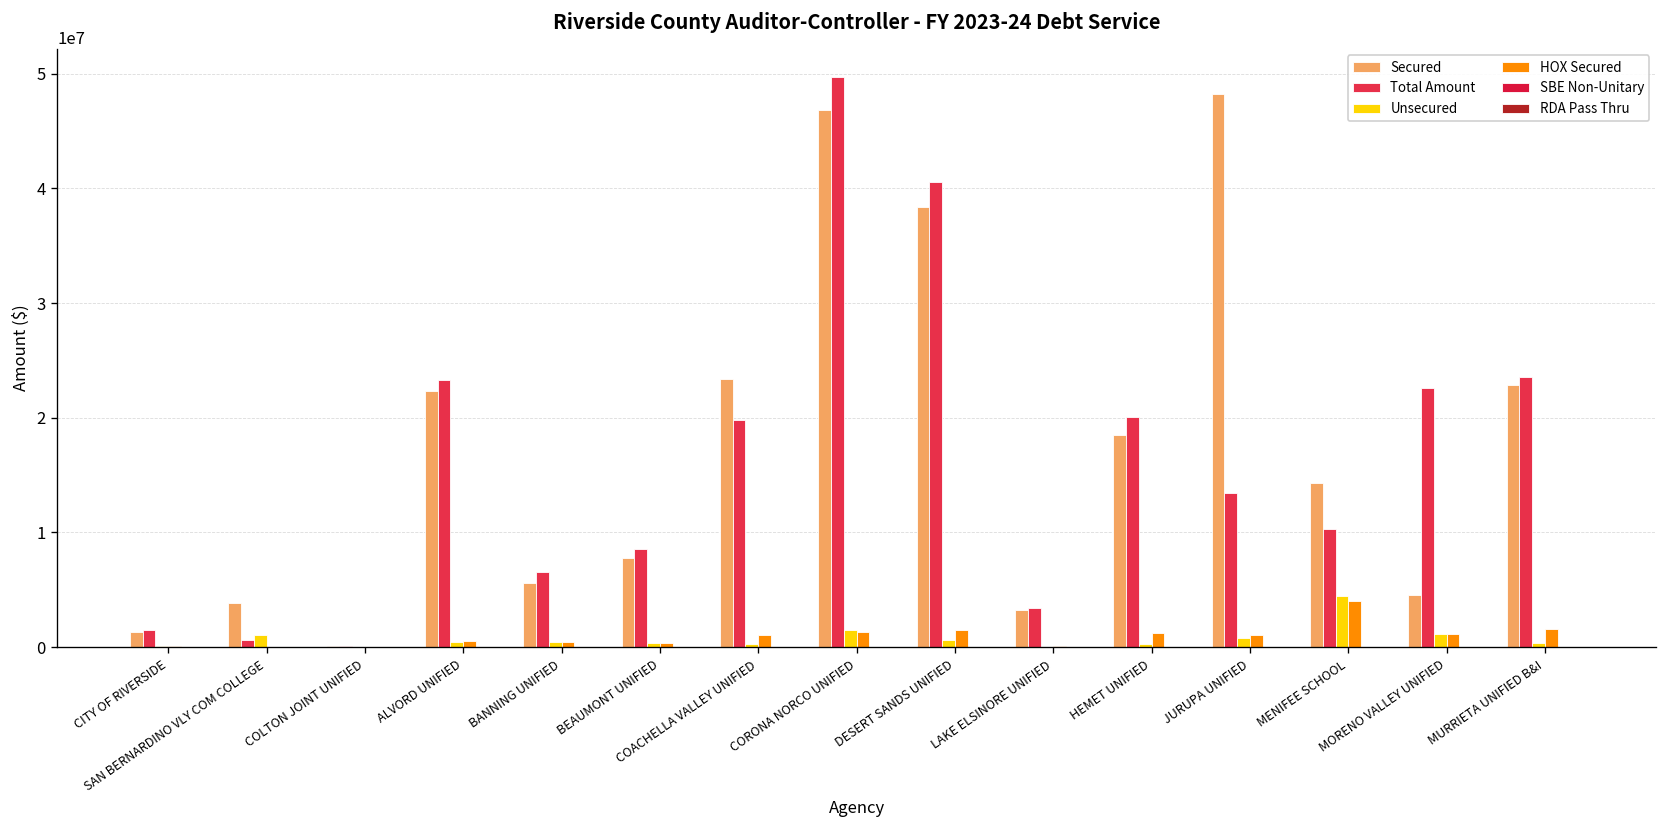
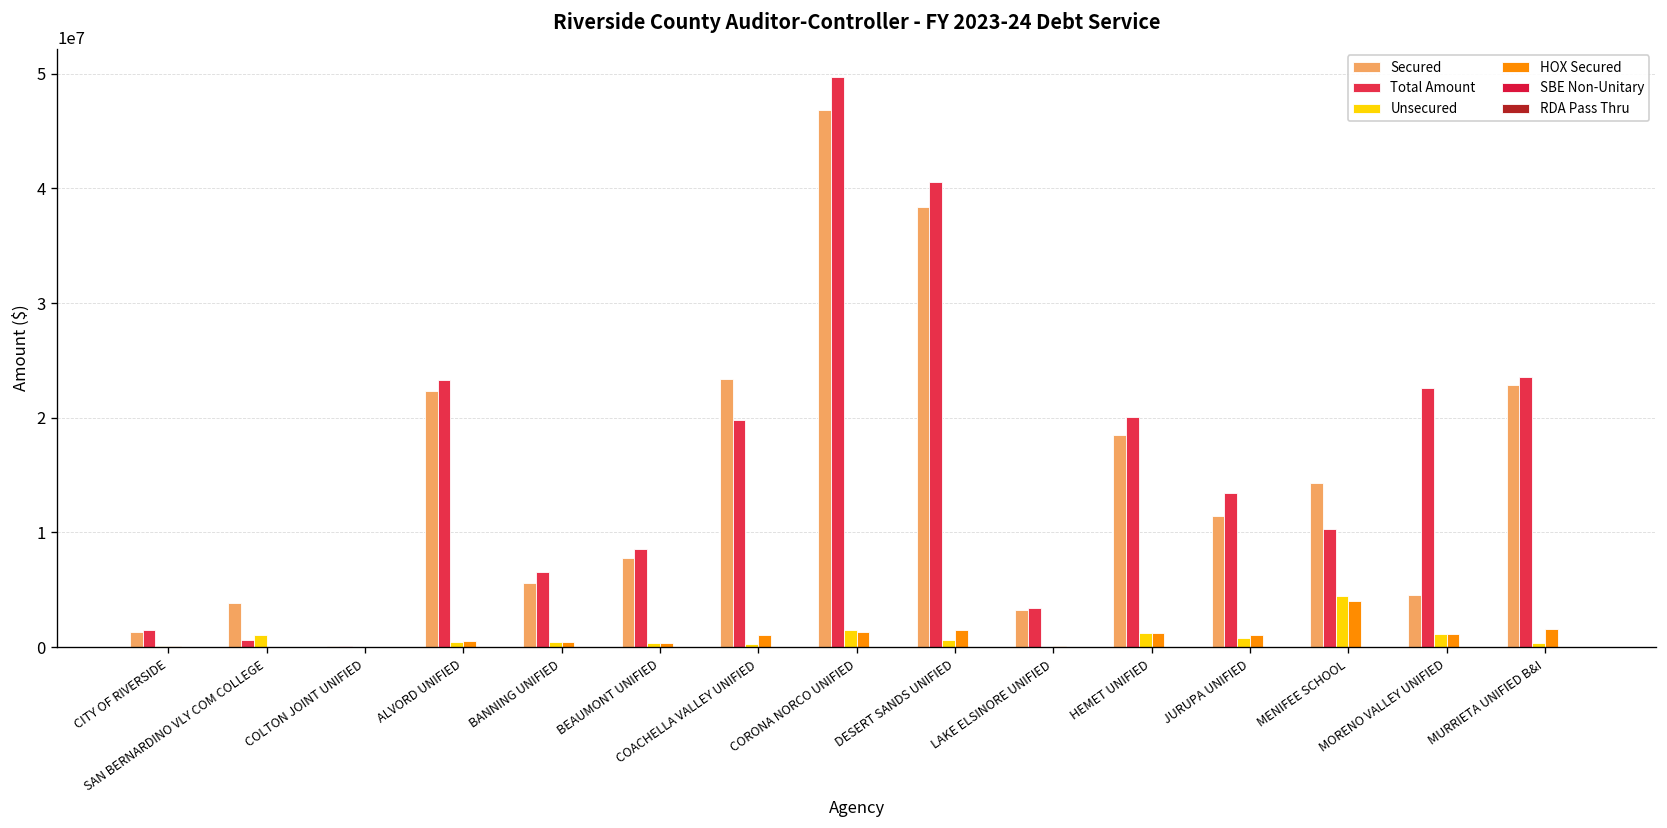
Unsecured, HEMET UNIFIED: 0 -> 1000000
Secured, JURUPA UNIFIED: 48000000 -> 11000000
